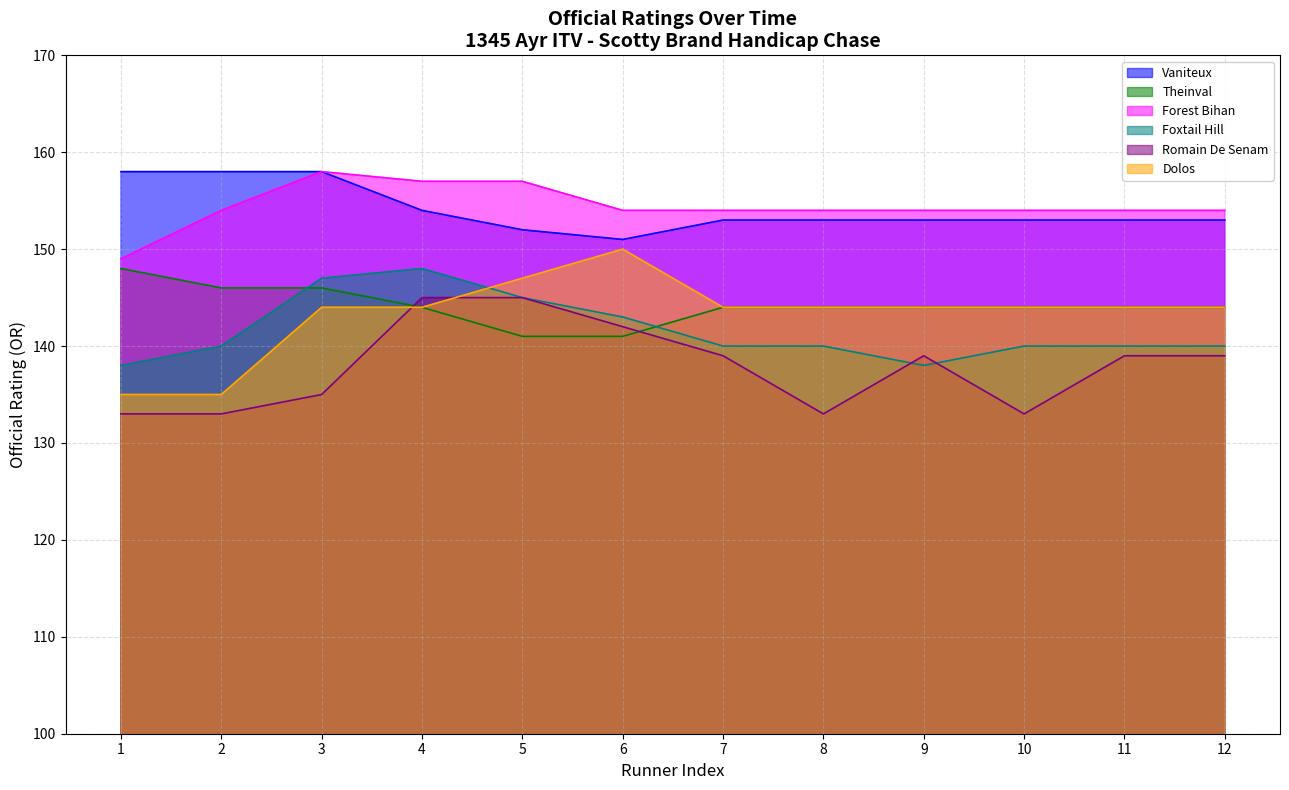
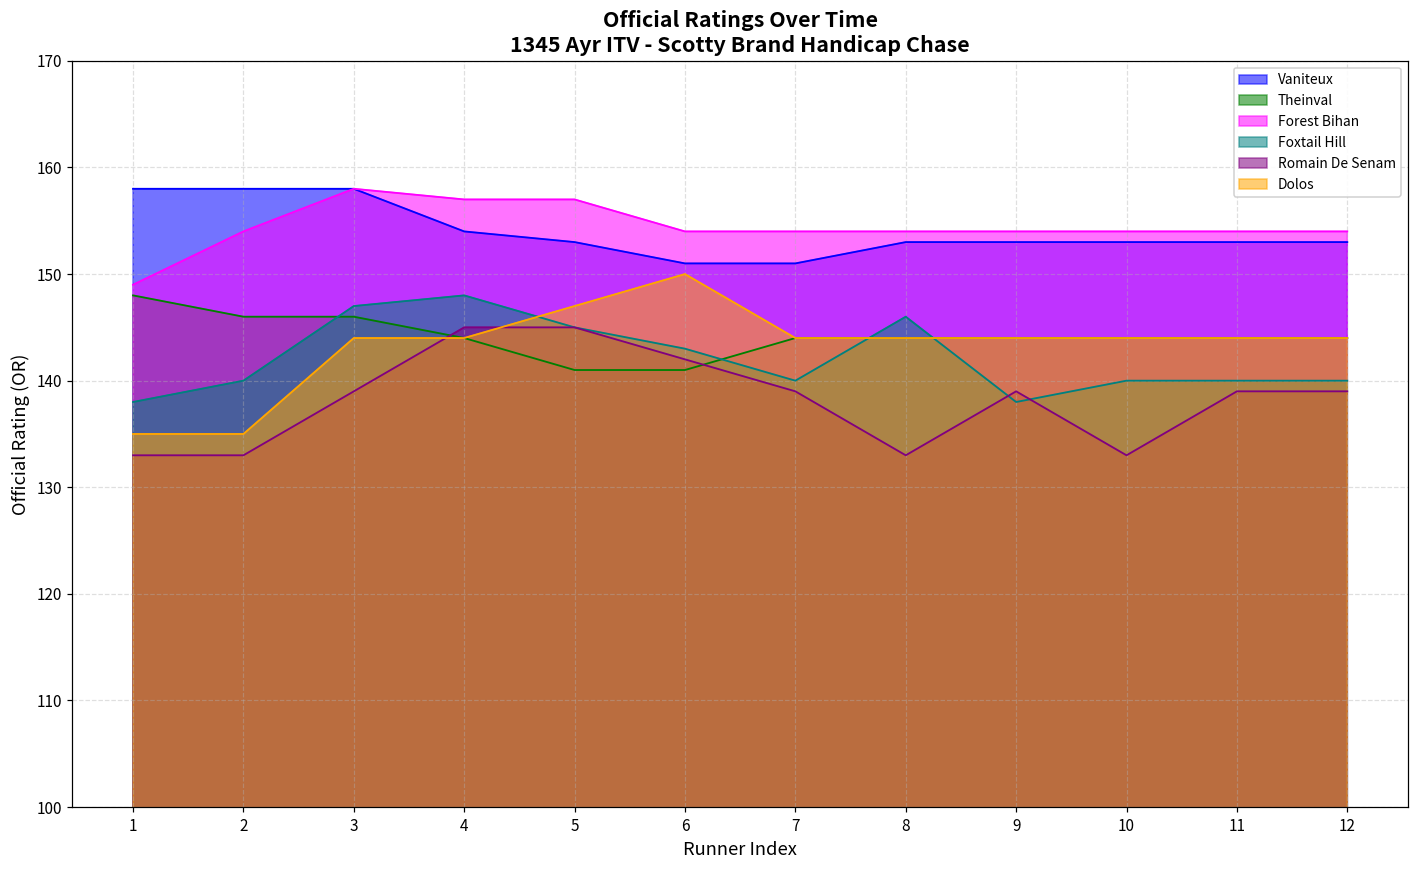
Romain De Senam, 3: 135 -> 139
Vaniteux, 5: 152 -> 153
Vaniteux, 7: 153 -> 151
Foxtail Hill, 8: 140 -> 146
